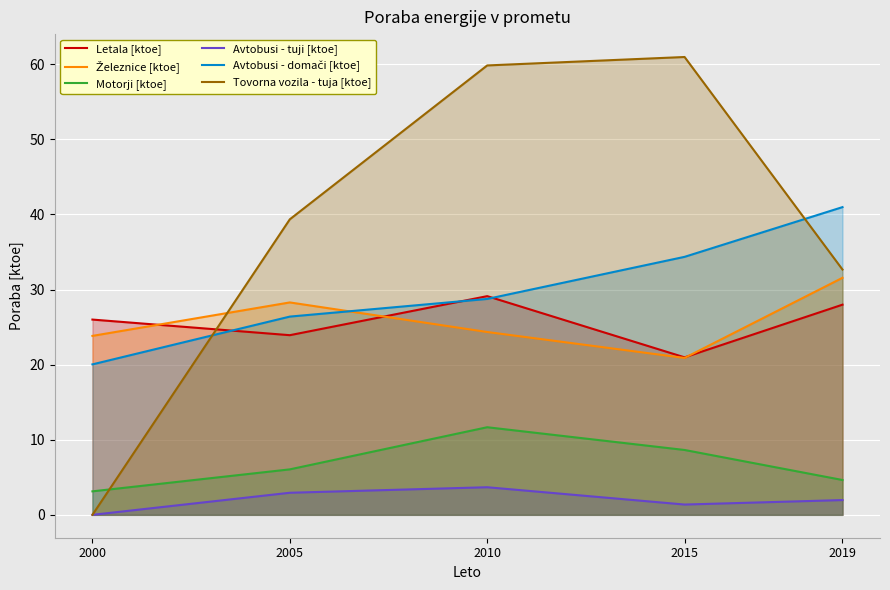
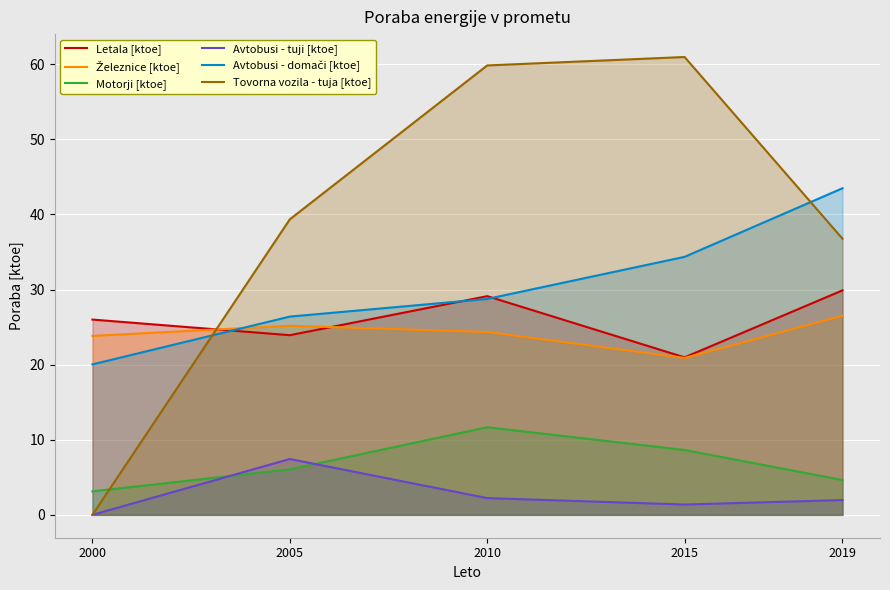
Železnice [ktoe], 2005: 28 -> 25
Avtobusi - tuji [ktoe], 2005: 3 -> 7
Avtobusi - tuji [ktoe], 2010: 4 -> 2
Letala [ktoe], 2019: 28 -> 30
Železnice [ktoe], 2019: 32 -> 27
Avtobusi - domači [ktoe], 2019: 41 -> 43
Tovorna vozila - tuja [ktoe], 2019: 33 -> 37
